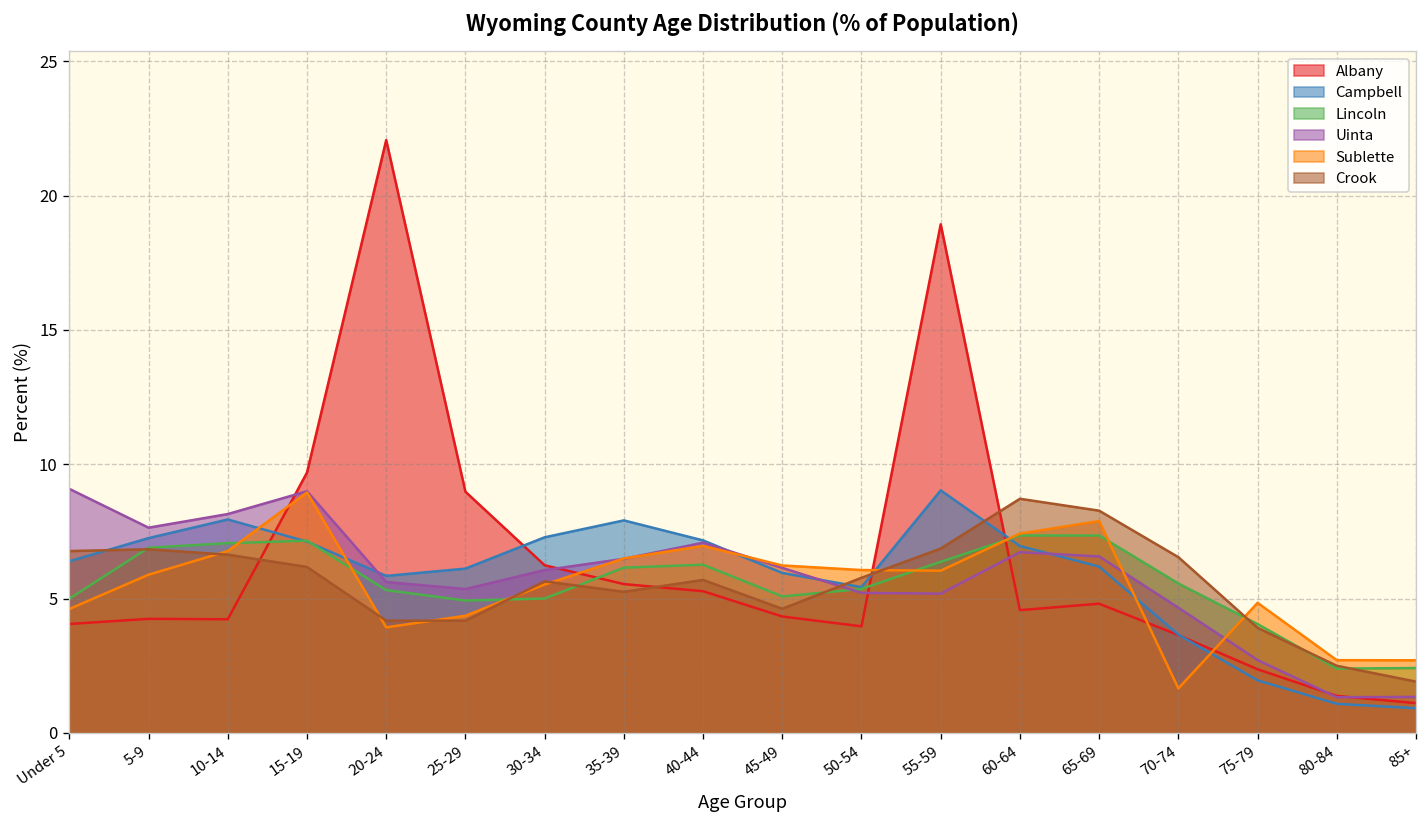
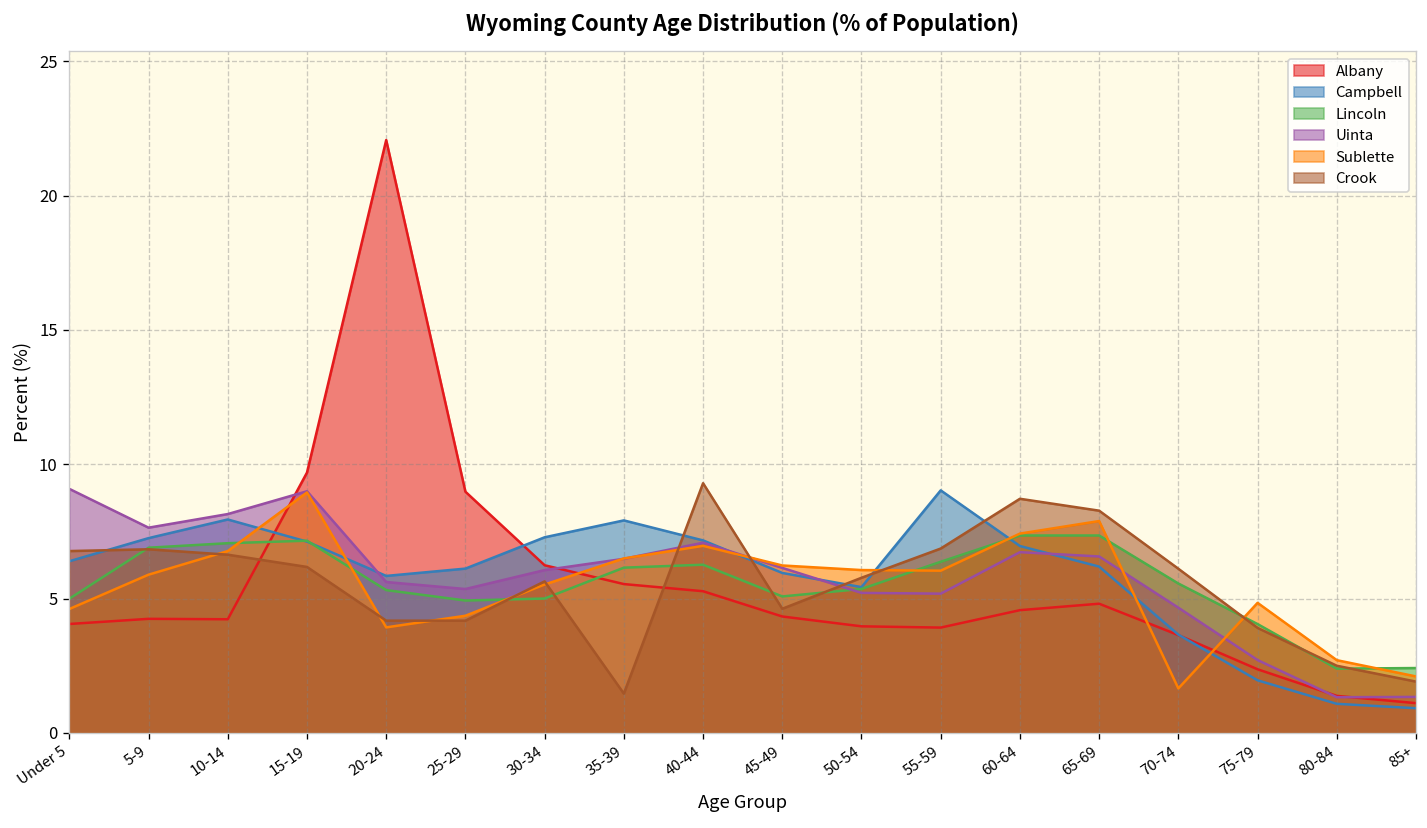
Crook, 35-39: 5.3 -> 1.5
Crook, 40-44: 5.7 -> 9.3
Albany, 55-59: 18.9 -> 3.9
Crook, 70-74: 6.5 -> 6.1
Sublette, 85+: 2.7 -> 2.1
